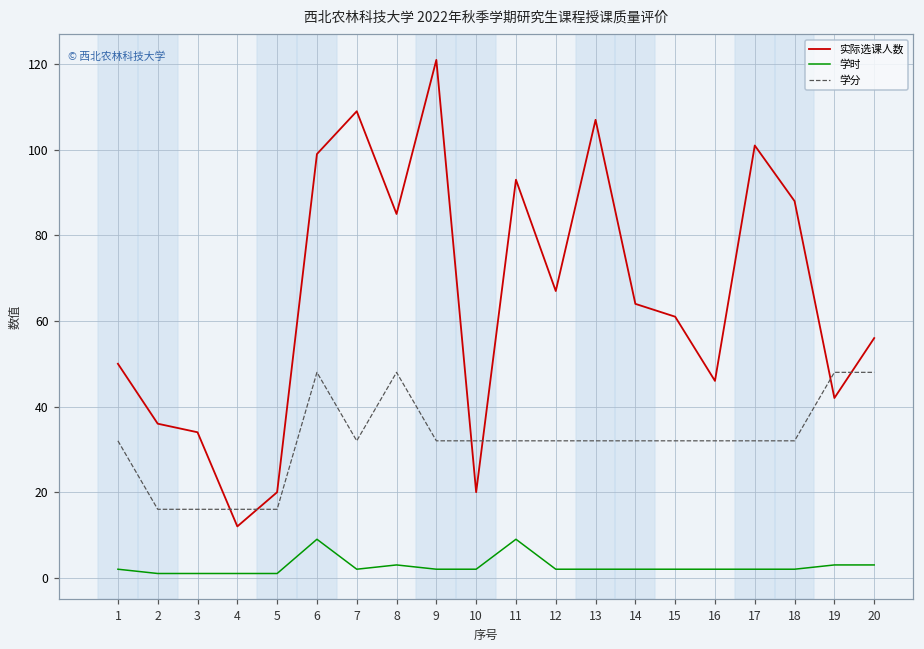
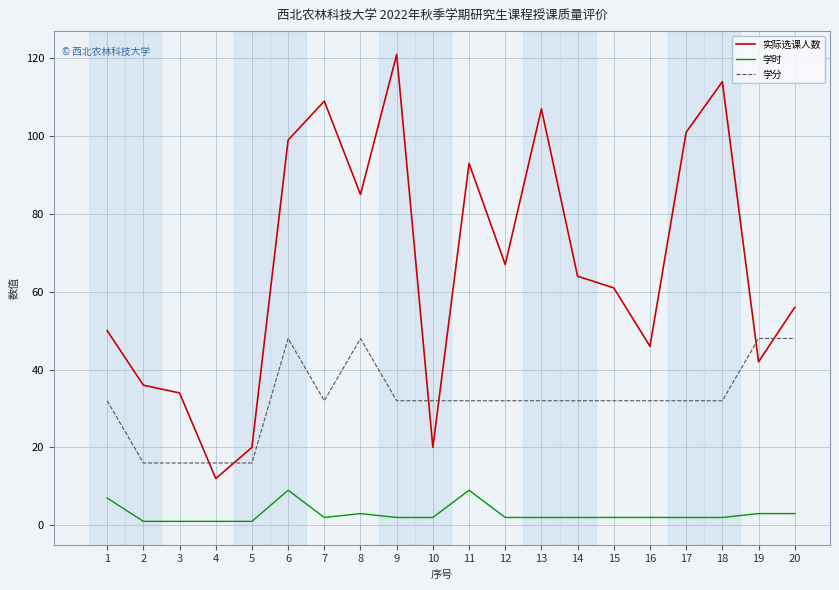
学时, 1: 2 -> 7
实际选课人数, 18: 88 -> 114
